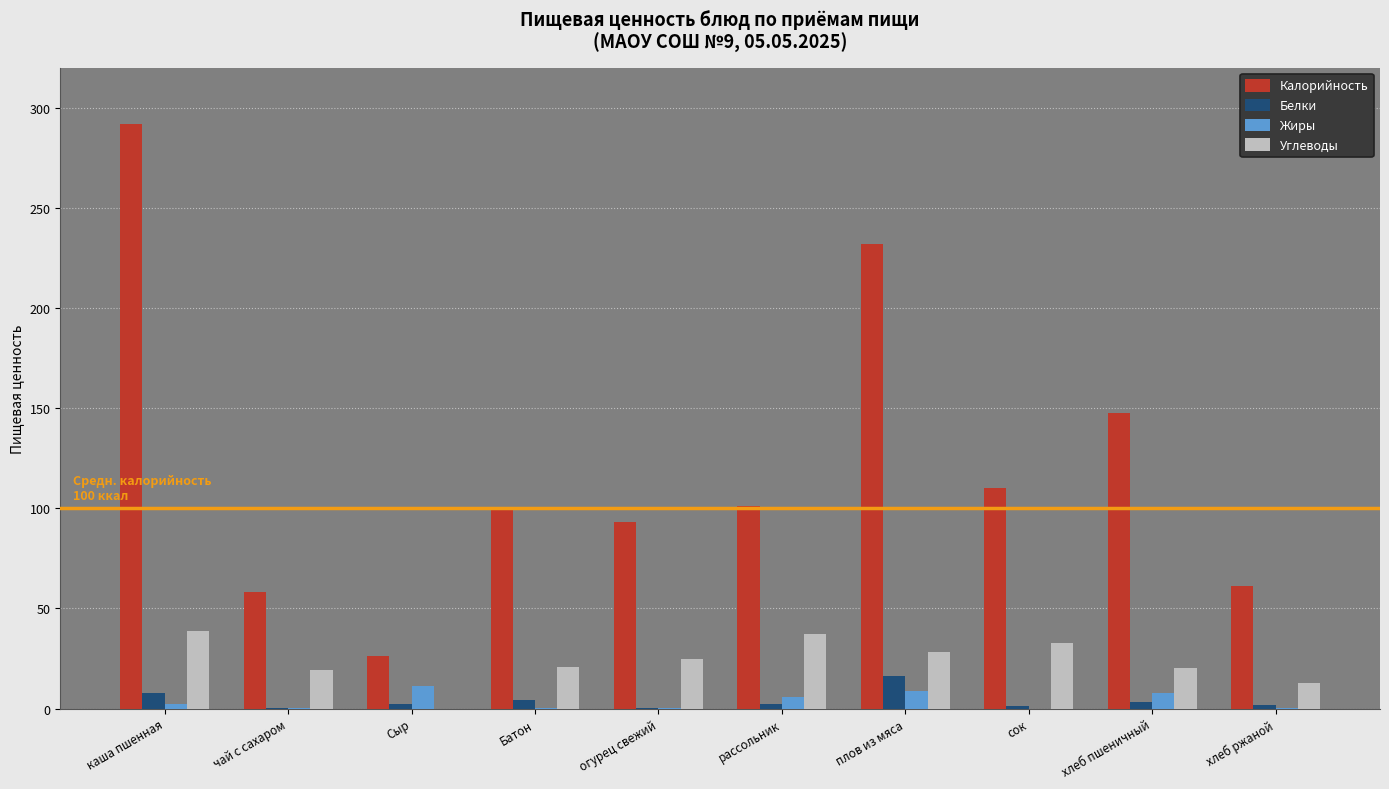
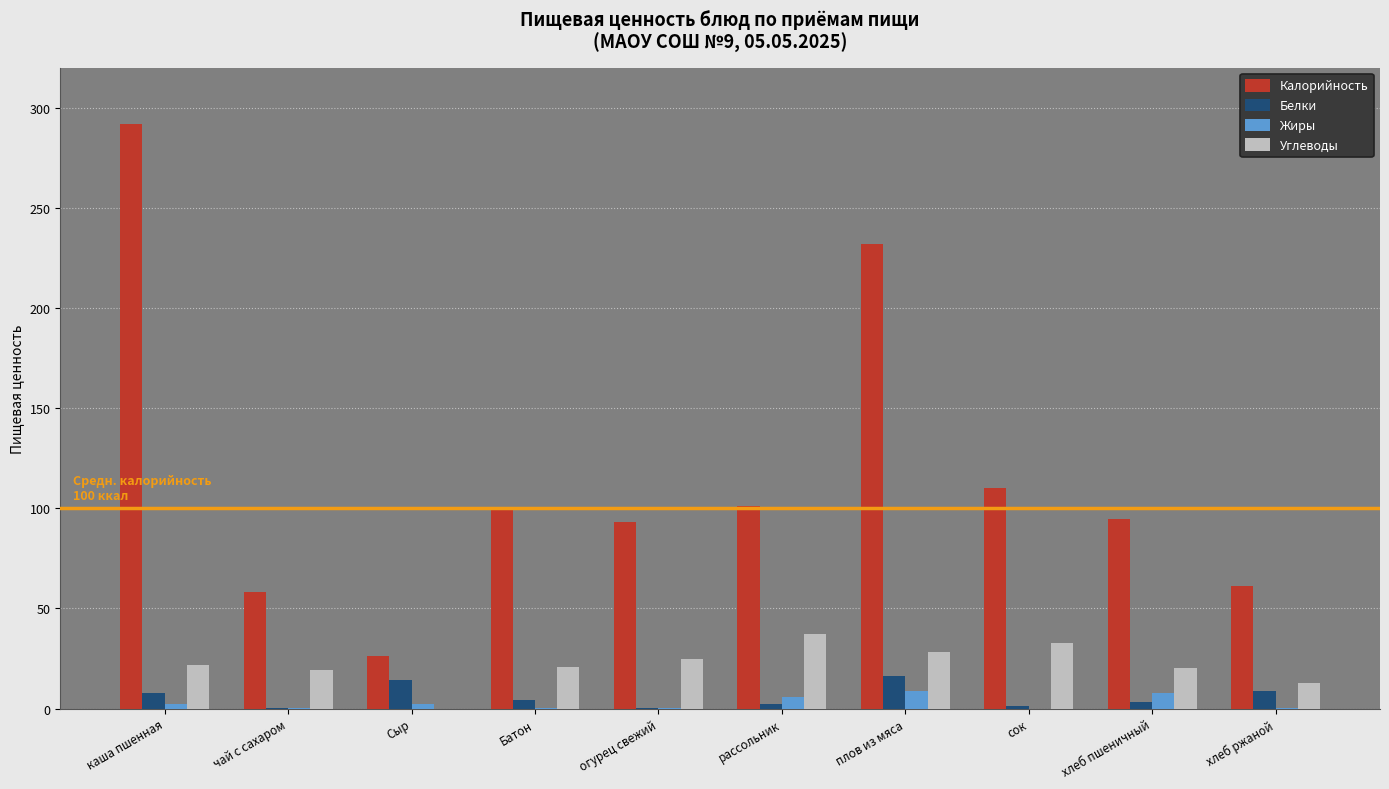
Углеводы, каша пшенная: 39 -> 22
Белки, Сыр: 2 -> 14
Жиры, Сыр: 11 -> 2
Калорийность, хлеб пшеничный: 148 -> 94
Белки, хлеб ржаной: 2 -> 9
